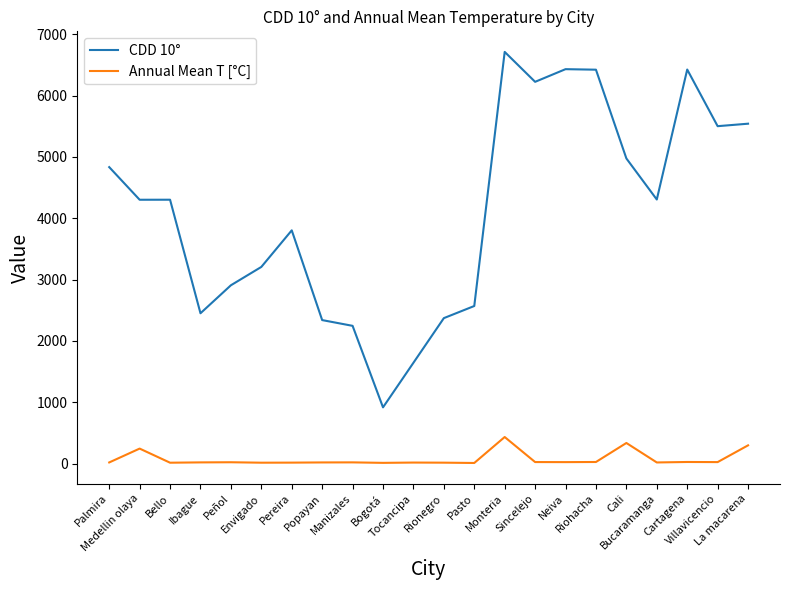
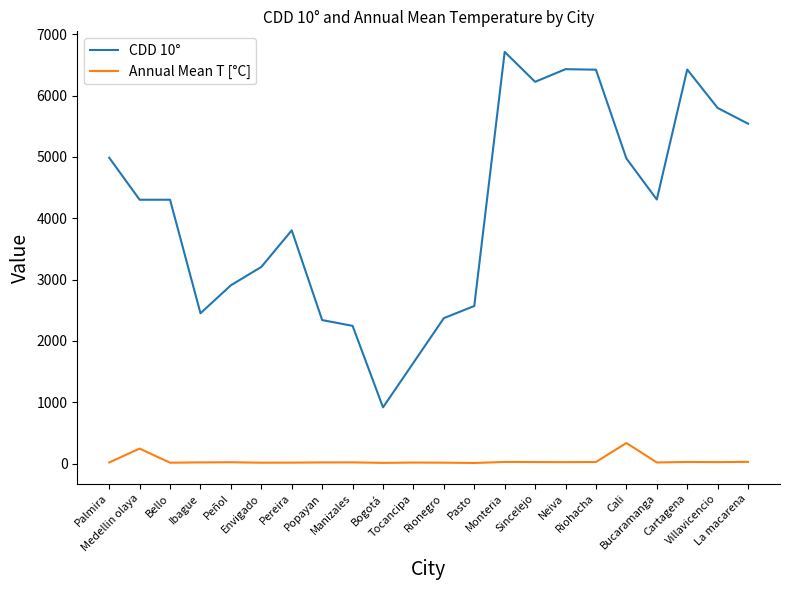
CDD 10°, Palmira: 4800 -> 5000
Annual Mean T [°C], Monteria: 400 -> 0
CDD 10°, Villavicencio: 5500 -> 5800
Annual Mean T [°C], La macarena: 300 -> 0
